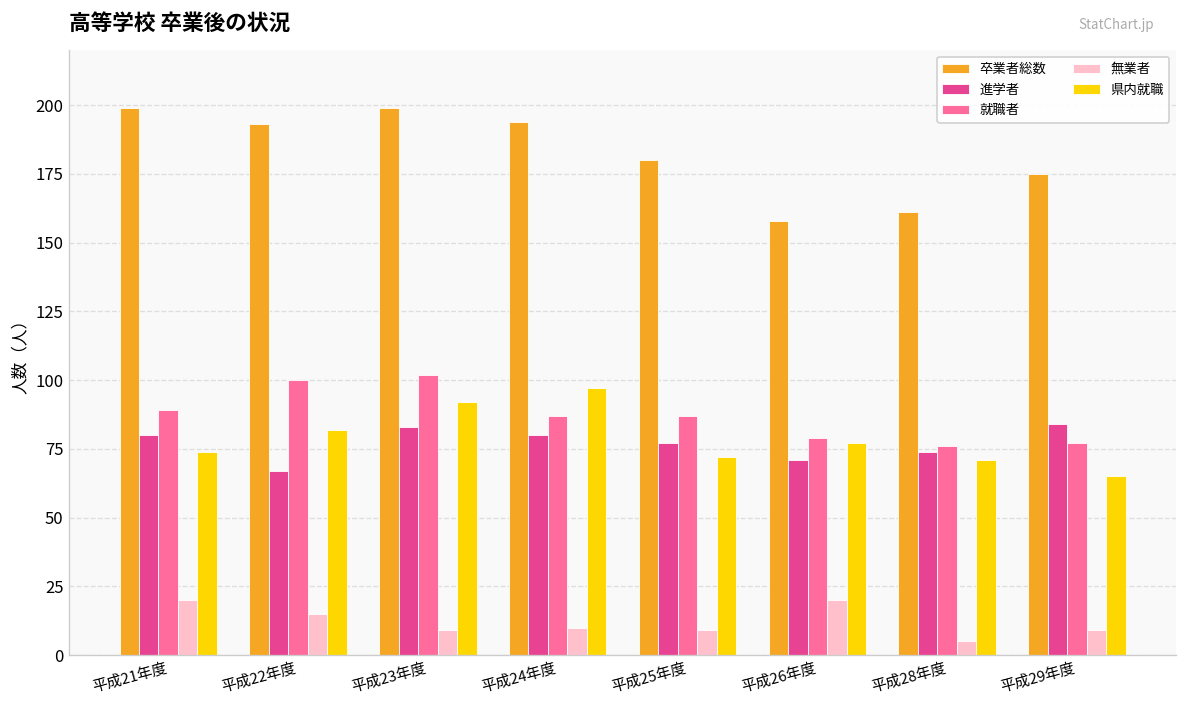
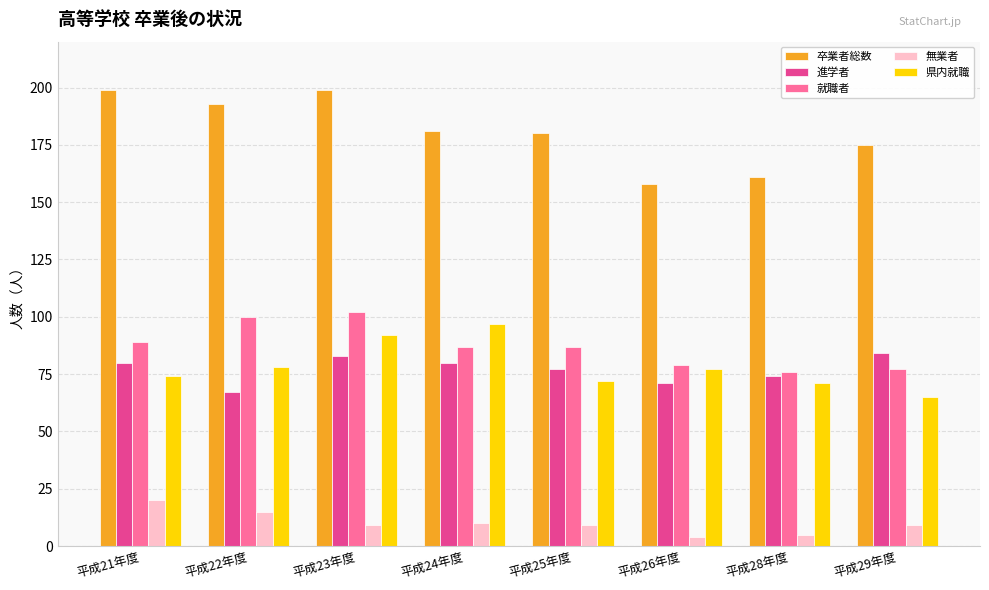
県内就職, 平成22年度: 82 -> 78
卒業者総数, 平成24年度: 194 -> 181
無業者, 平成26年度: 20 -> 4
